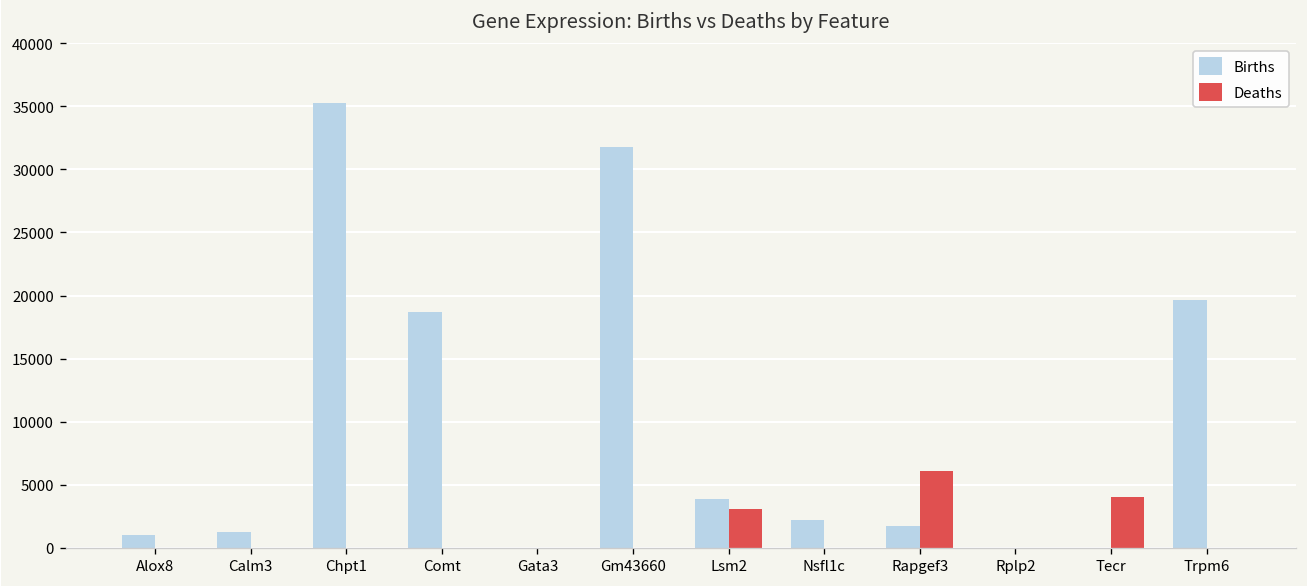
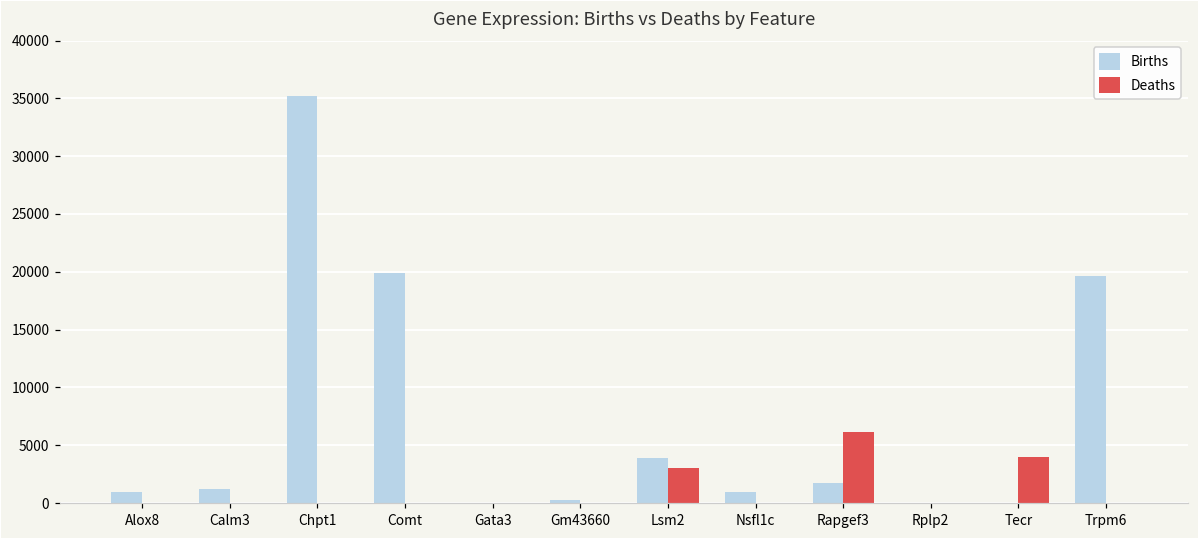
Births, Comt: 18700 -> 19900
Births, Gm43660: 31800 -> 300
Births, Nsfl1c: 2200 -> 900
